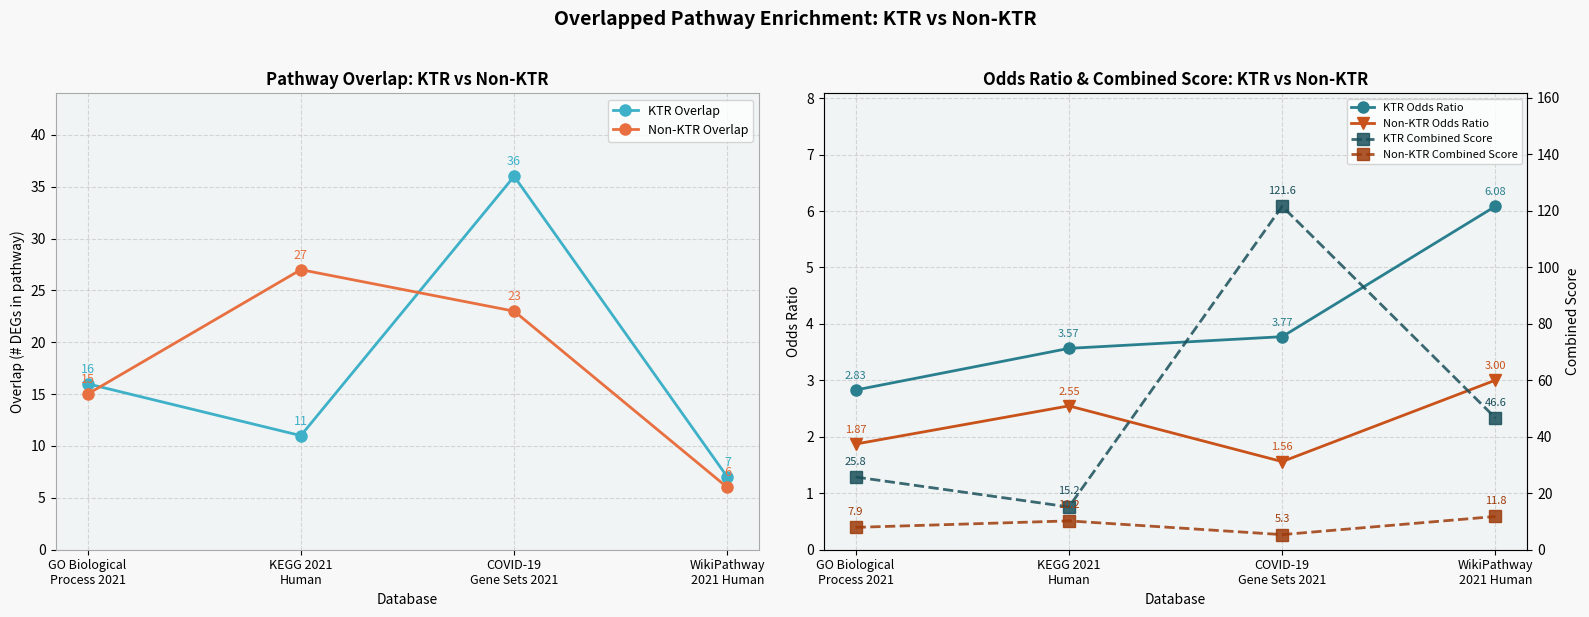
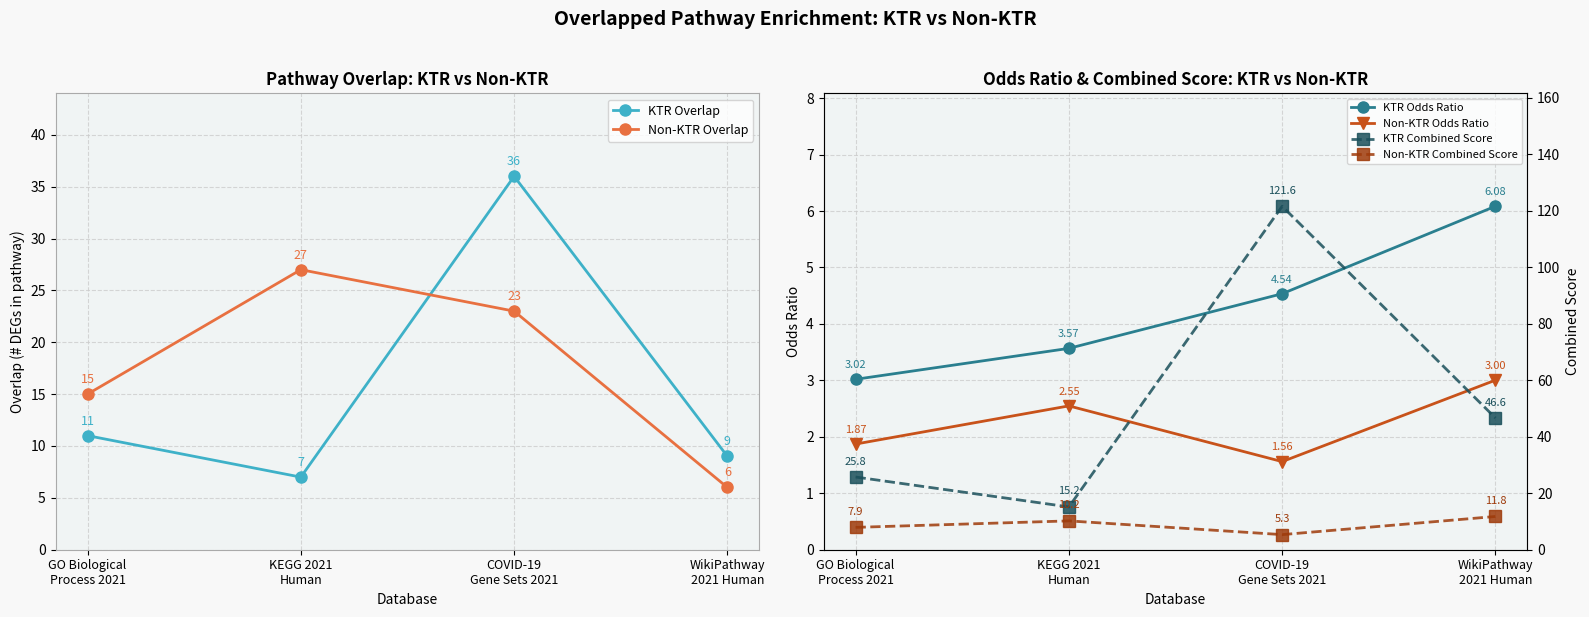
Pathway Overlap: KTR vs Non-KTR, KTR Overlap, GO Biological Process 2021: 16 -> 11
Pathway Overlap: KTR vs Non-KTR, KTR Overlap, KEGG 2021 Human: 11 -> 7
Pathway Overlap: KTR vs Non-KTR, KTR Overlap, WikiPathway 2021 Human: 7 -> 9
Odds Ratio & Combined Score: KTR vs Non-KTR, KTR Odds Ratio, GO Biological Process 2021: 2.83 -> 3.02
Odds Ratio & Combined Score: KTR vs Non-KTR, KTR Odds Ratio, COVID-19 Gene Sets 2021: 3.77 -> 4.54
